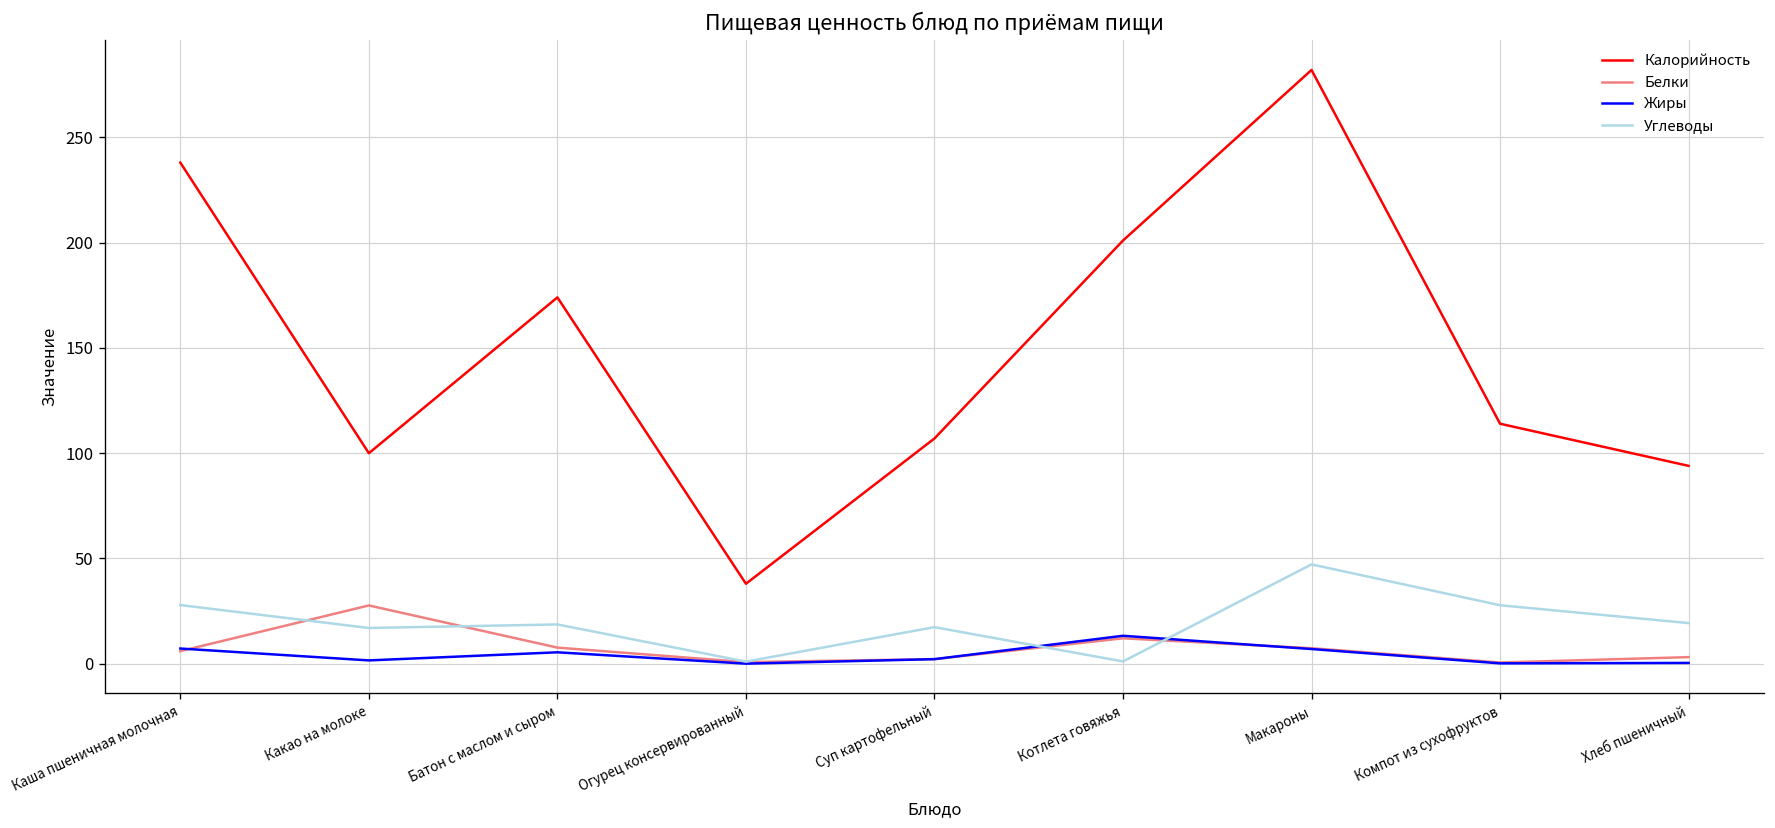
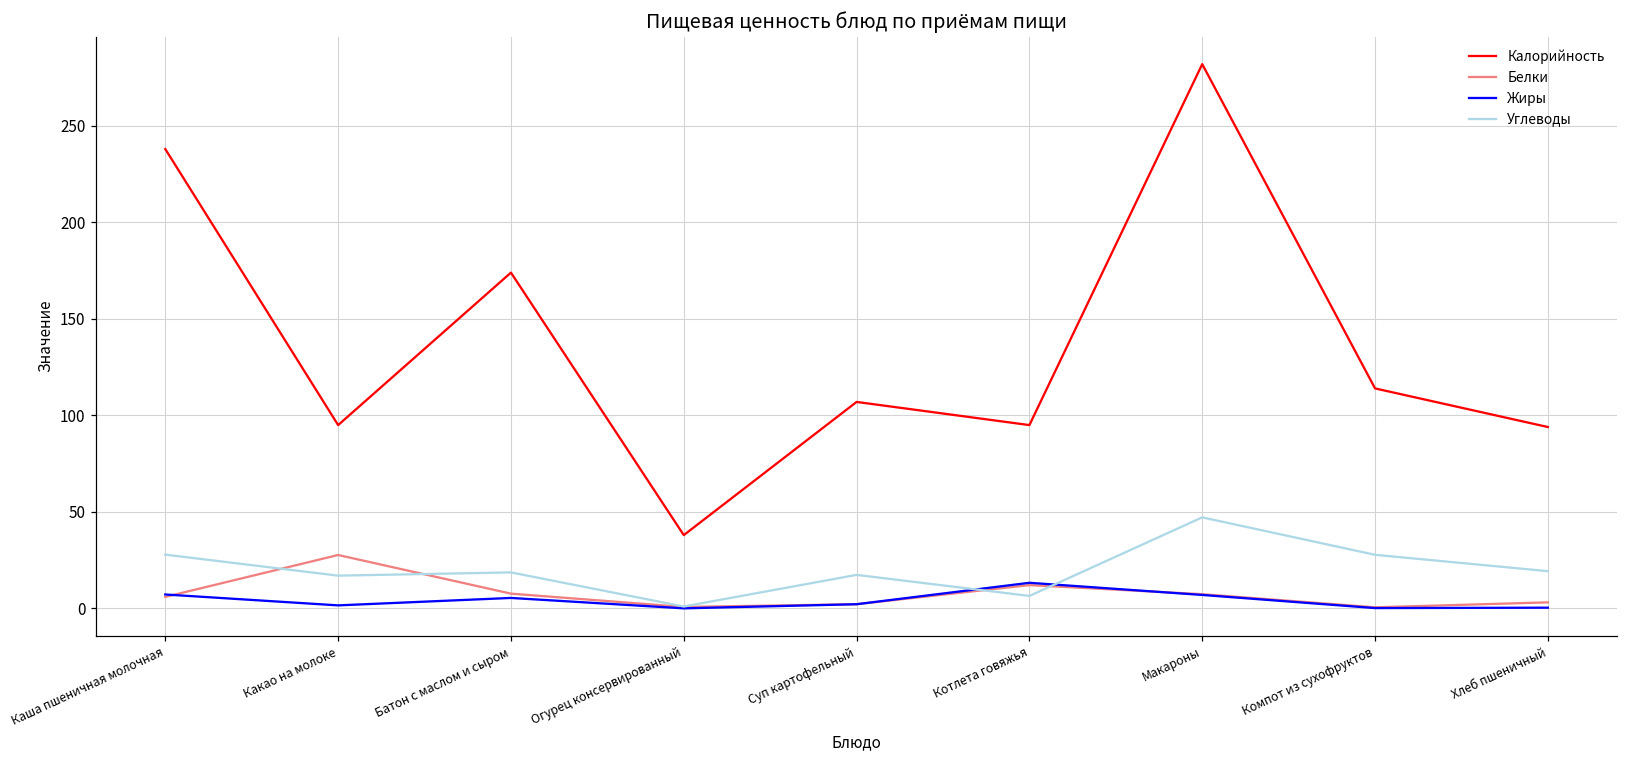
Калорийность, Какао на молоке: 100 -> 95
Калорийность, Котлета говяжья: 201 -> 95
Углеводы, Котлета говяжья: 1 -> 7
